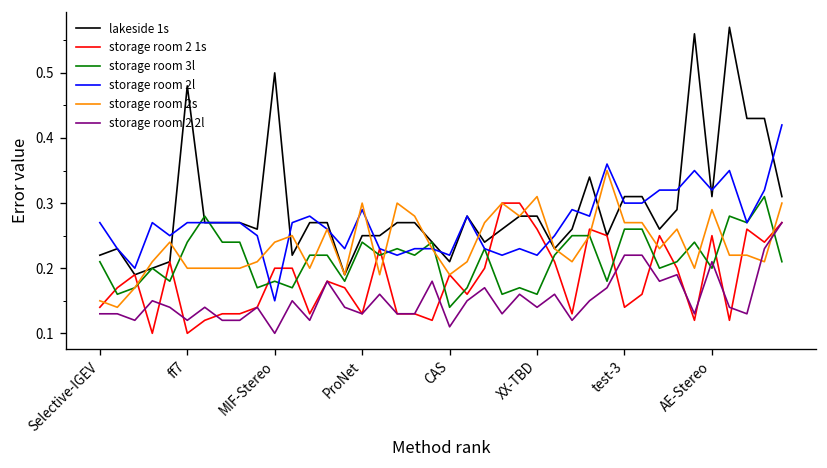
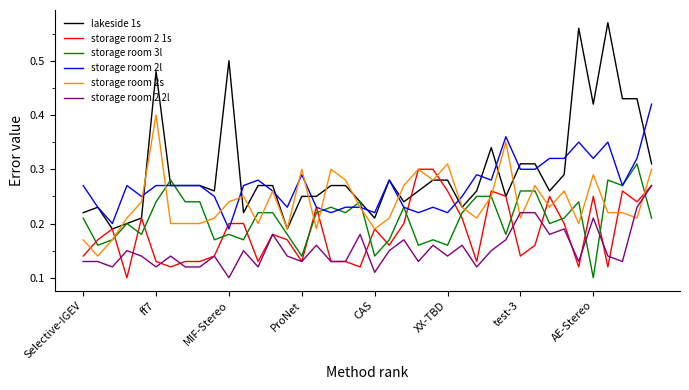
storage room 2s, Selective-IGEV: 0.15 -> 0.17
storage room 2 1s, ff7: 0.10 -> 0.13
storage room 2s, ff7: 0.2 -> 0.4
storage room 2l, MIF-Stereo: 0.15 -> 0.19
storage room 3l, ProNet: 0.24 -> 0.14
storage room 2s, test-3: 0.27 -> 0.21
lakeside 1s, AE-Stereo: 0.31 -> 0.42
storage room 3l, AE-Stereo: 0.2 -> 0.1
